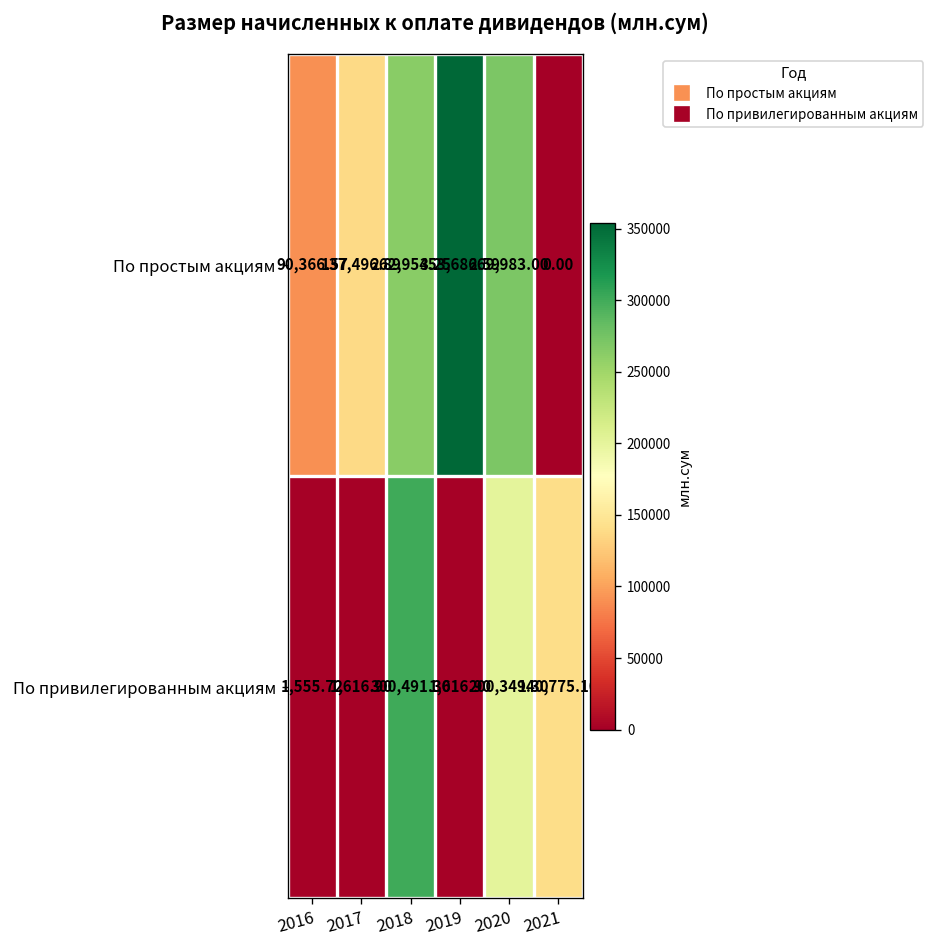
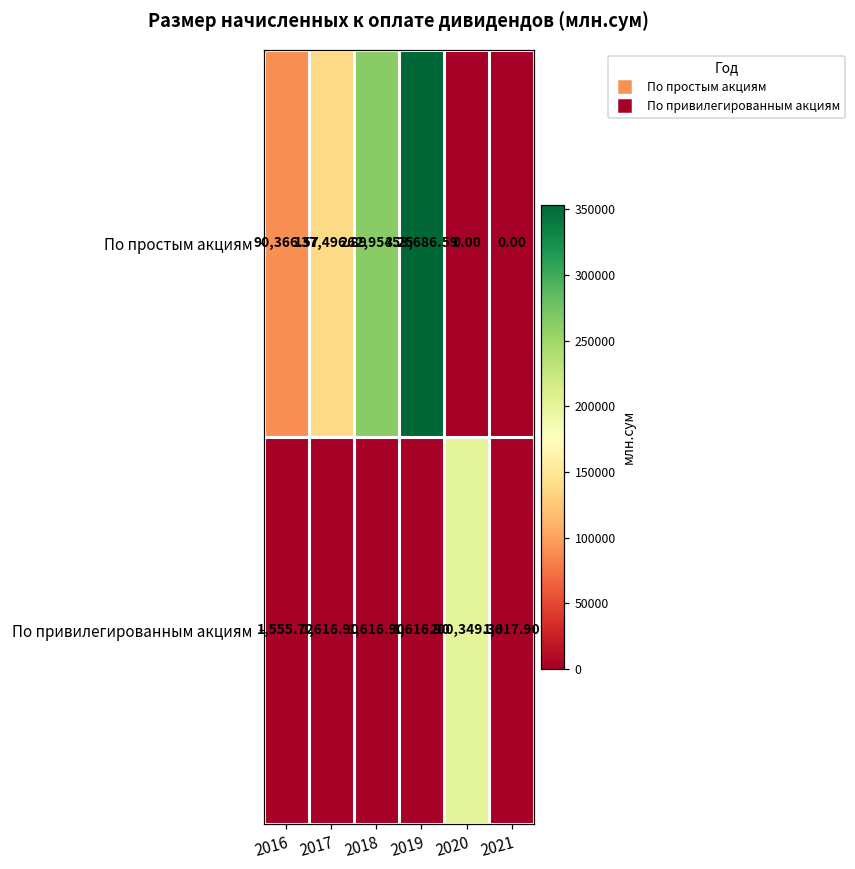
По простым акциям, 2020: 269,983.00 -> 0.00
По привилегированным акциям, 2018: 300,491.30 -> 1,616.90
По привилегированным акциям, 2021: 140,775.10 -> 1,617.90
